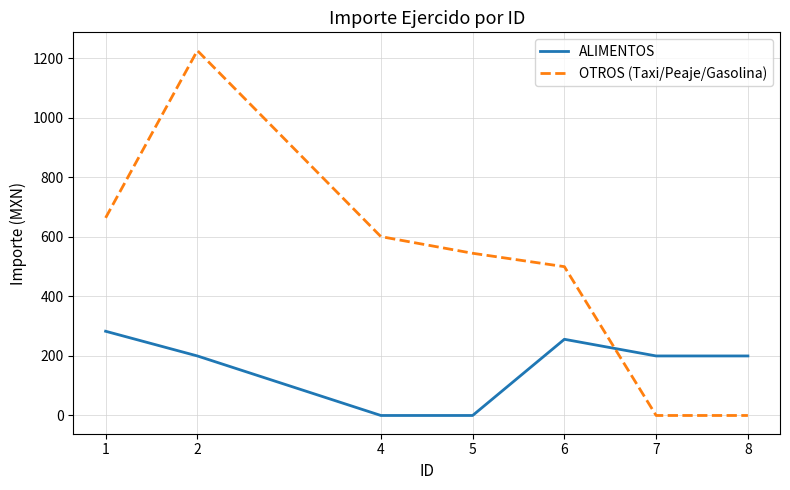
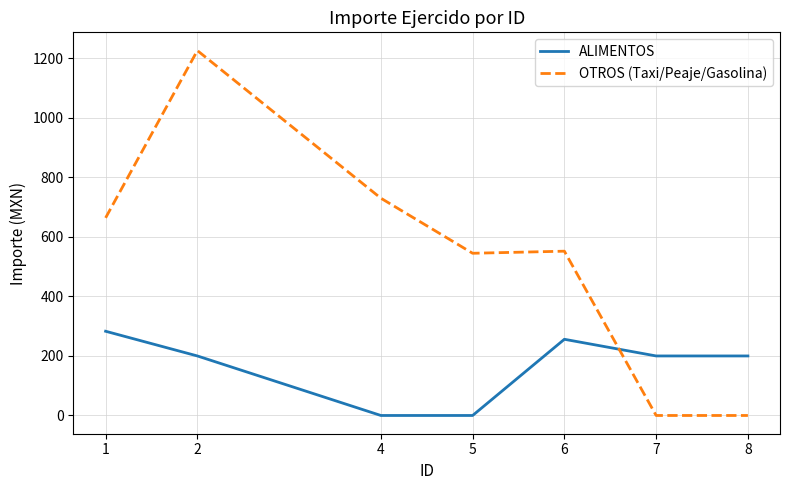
OTROS (Taxi/Peaje/Gasolina), 4: 600 -> 730
OTROS (Taxi/Peaje/Gasolina), 6: 500 -> 550
